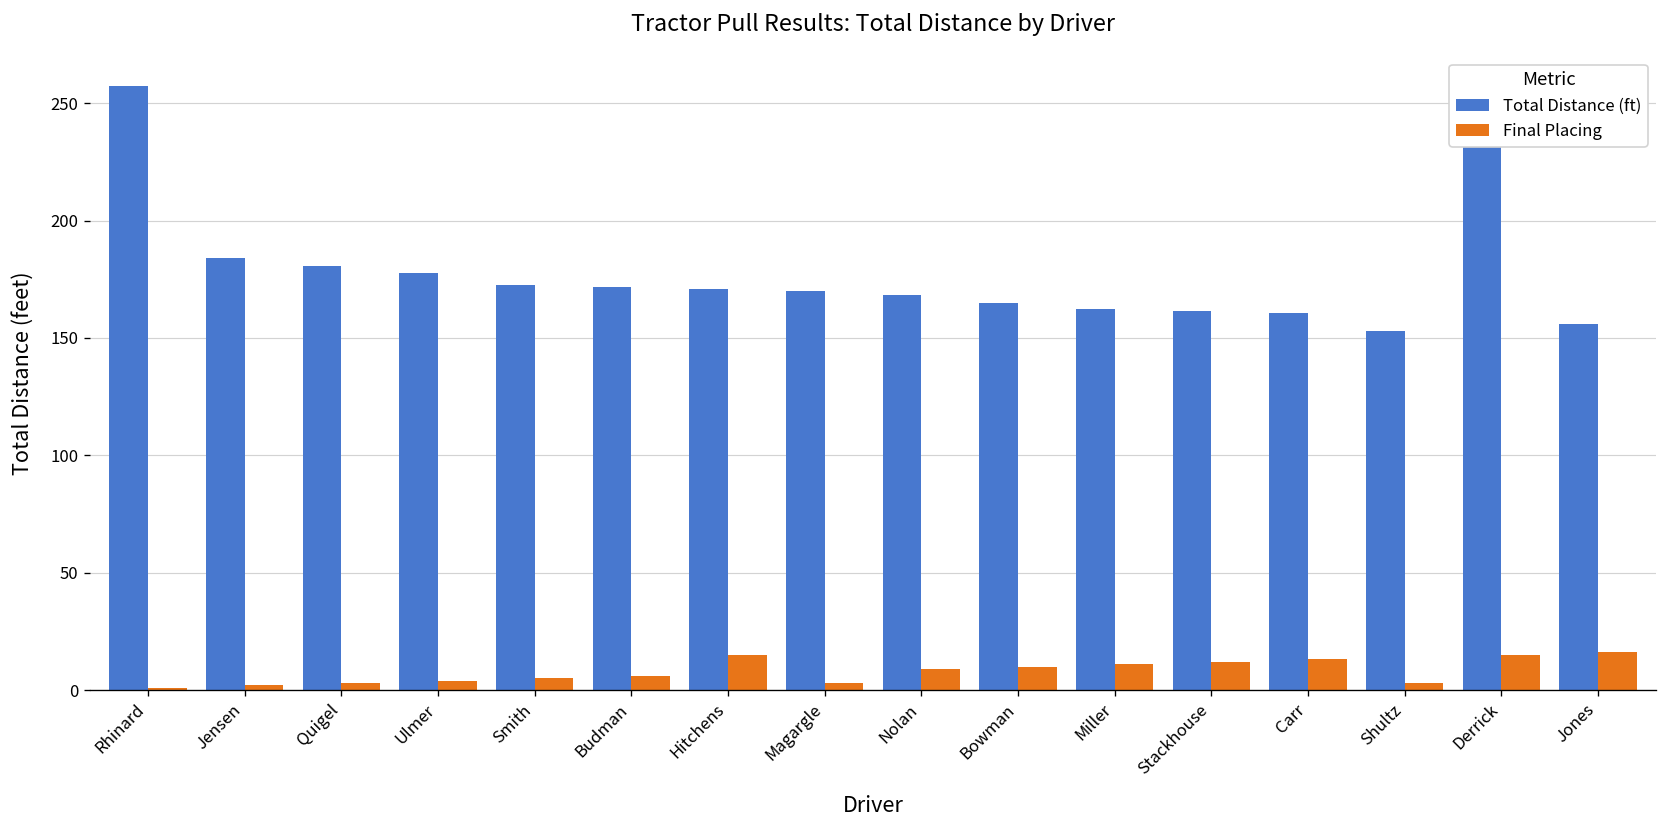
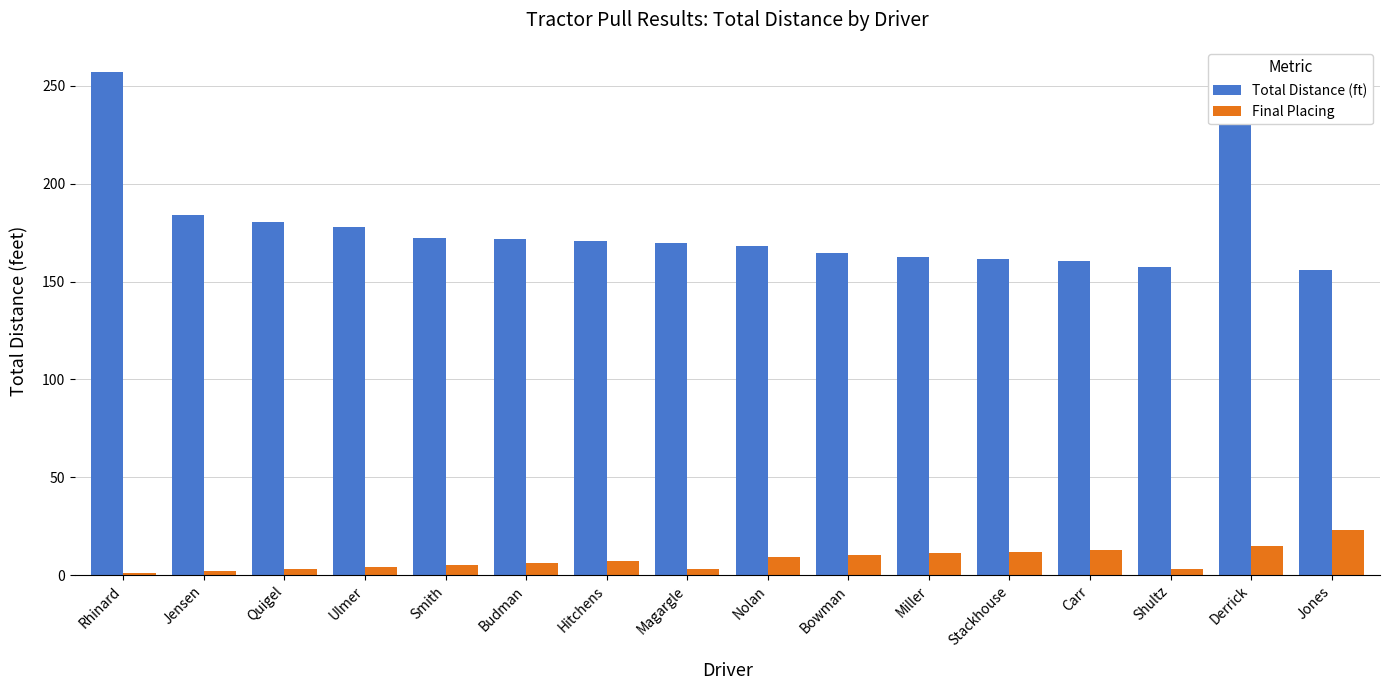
Final Placing, Hitchens: 15 -> 7
Total Distance (ft), Shultz: 153 -> 157
Final Placing, Jones: 16 -> 23
